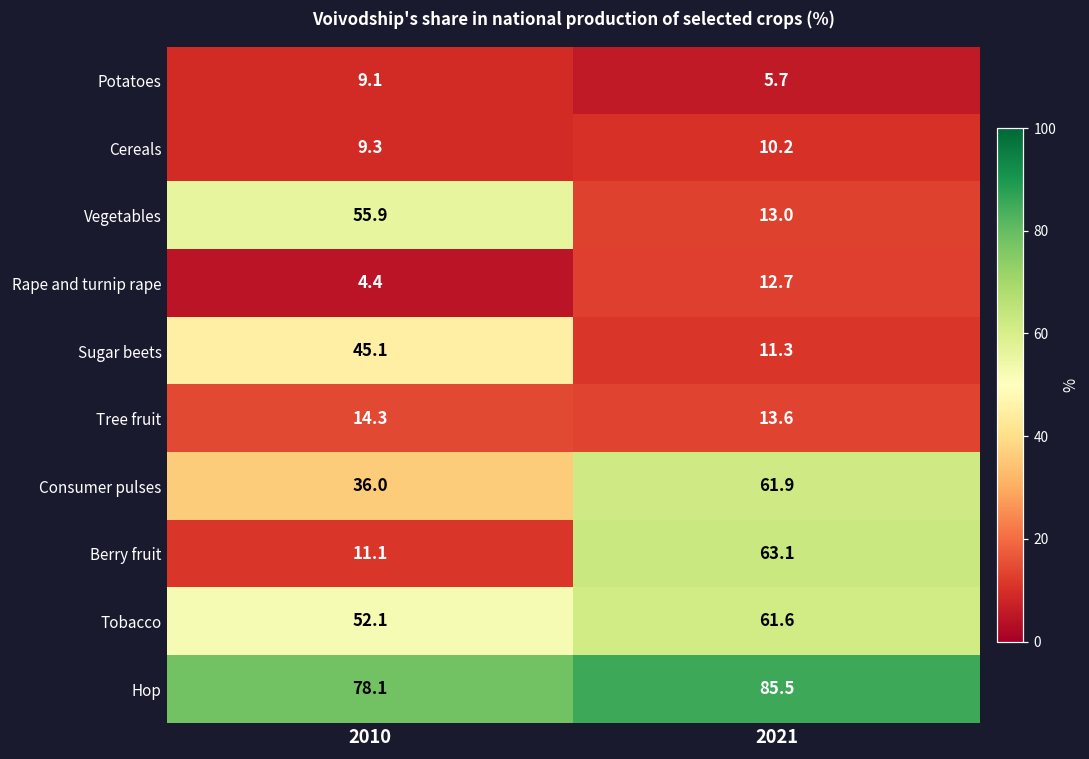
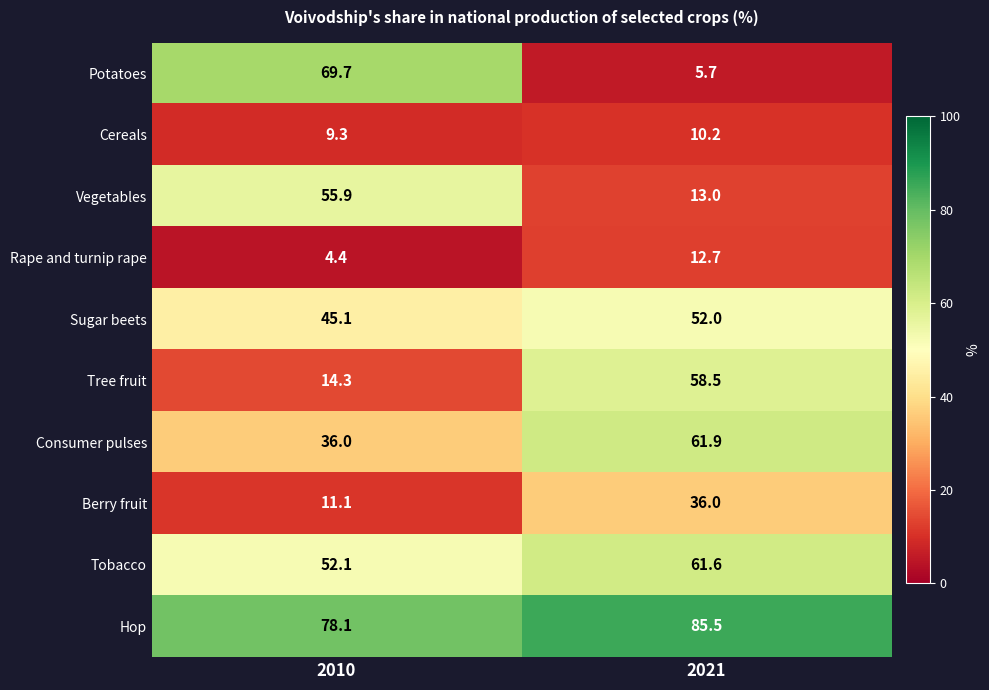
Potatoes, 2010: 9.1 -> 69.7
Sugar beets, 2021: 11.3 -> 52.0
Tree fruit, 2021: 13.6 -> 58.5
Berry fruit, 2021: 63.1 -> 36.0
